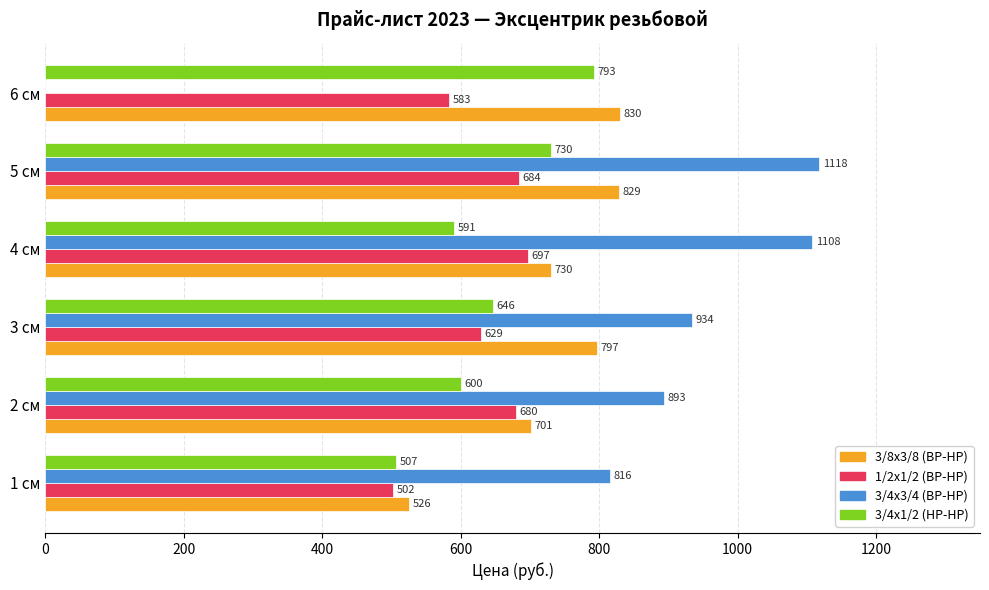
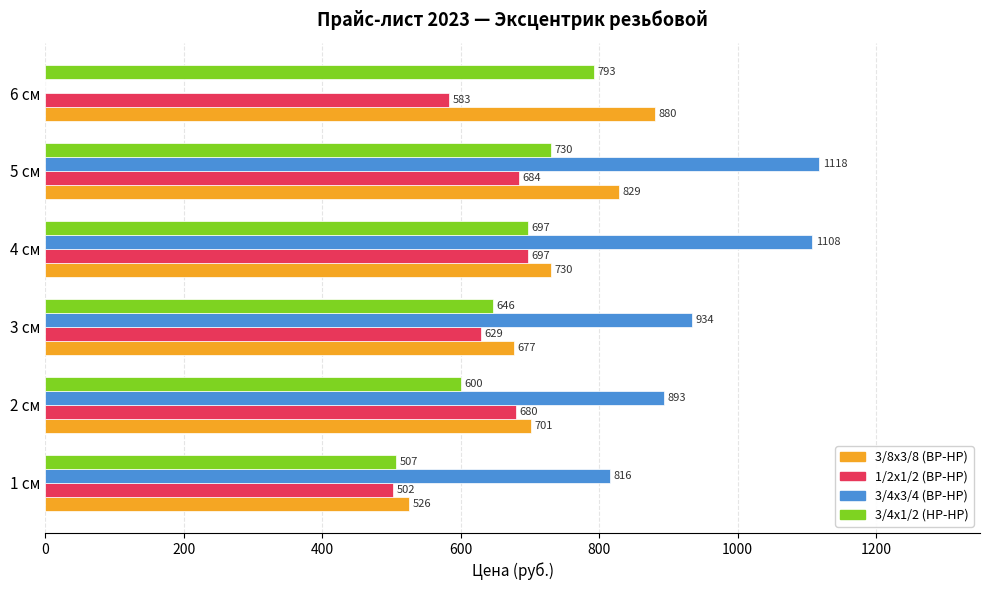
3/8x3/8 (ВР-НР), 6 см: 830 -> 880
3/4x1/2 (НР-НР), 4 см: 591 -> 697
3/8x3/8 (ВР-НР), 3 см: 797 -> 677
